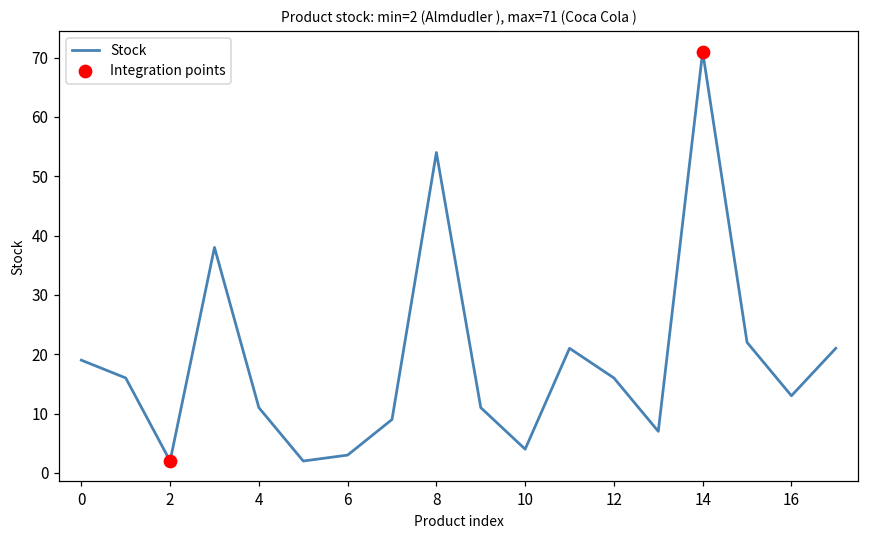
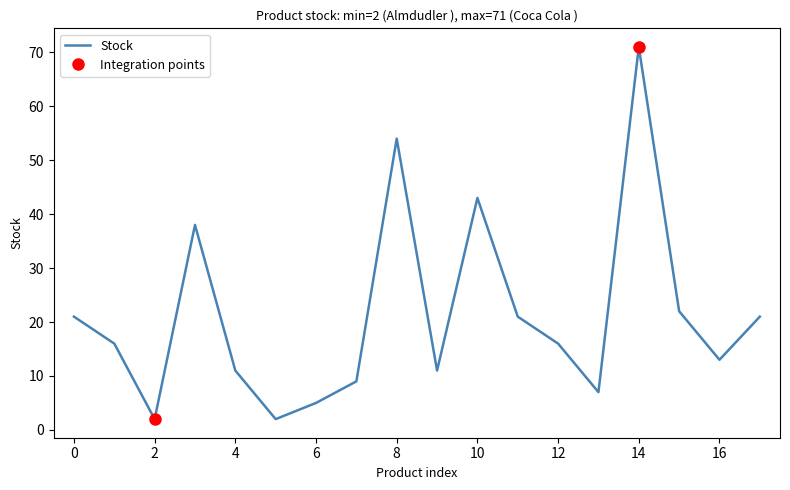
Stock, 0: 19 -> 21
Stock, 6: 3 -> 5
Stock, 10: 4 -> 43
